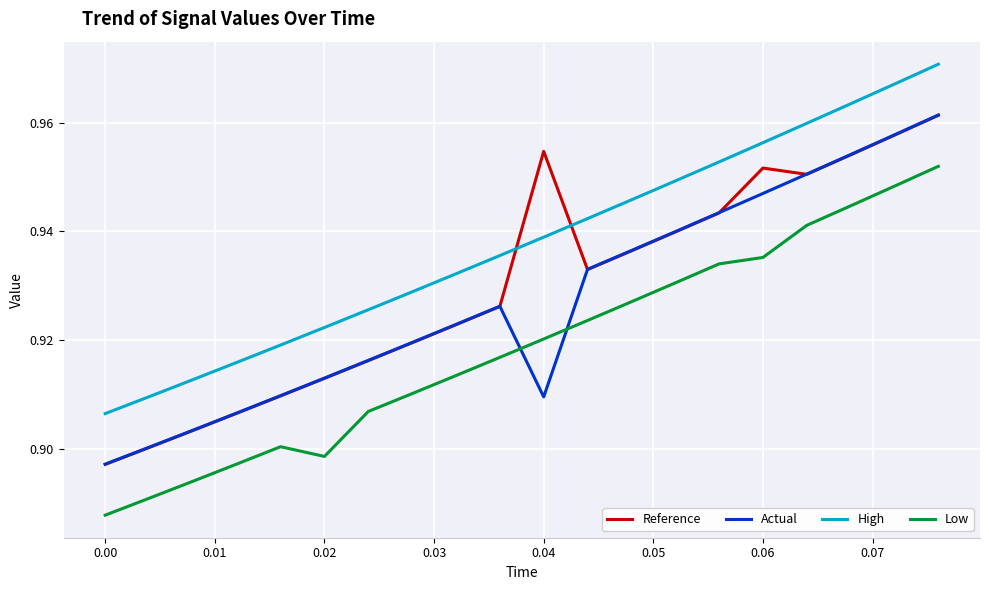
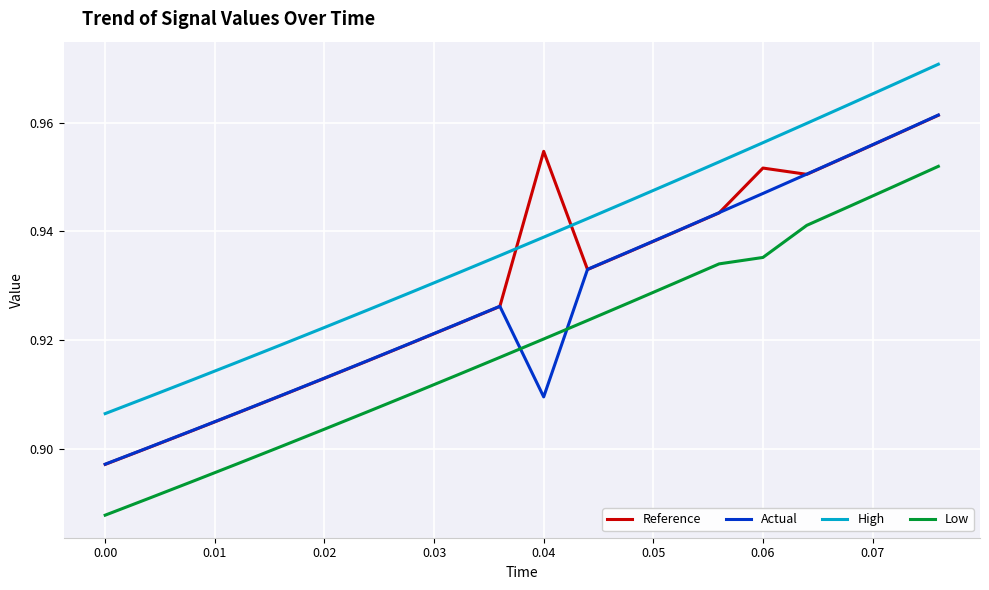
Low, 0.02: 0.899 -> 0.904
